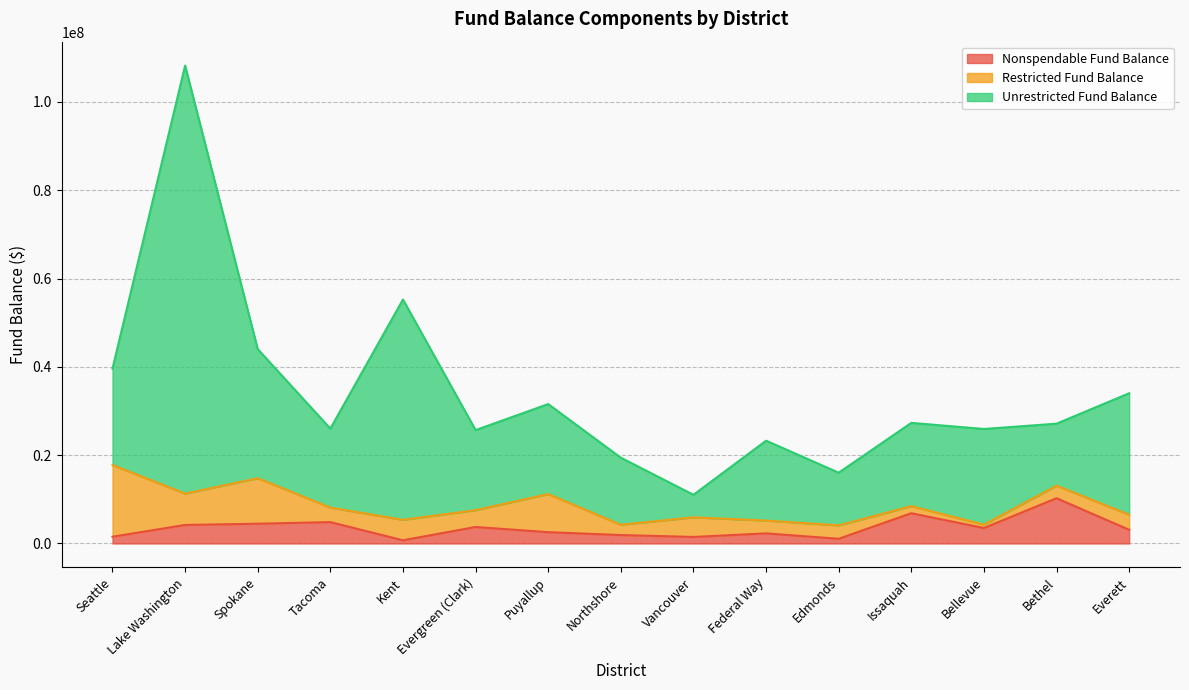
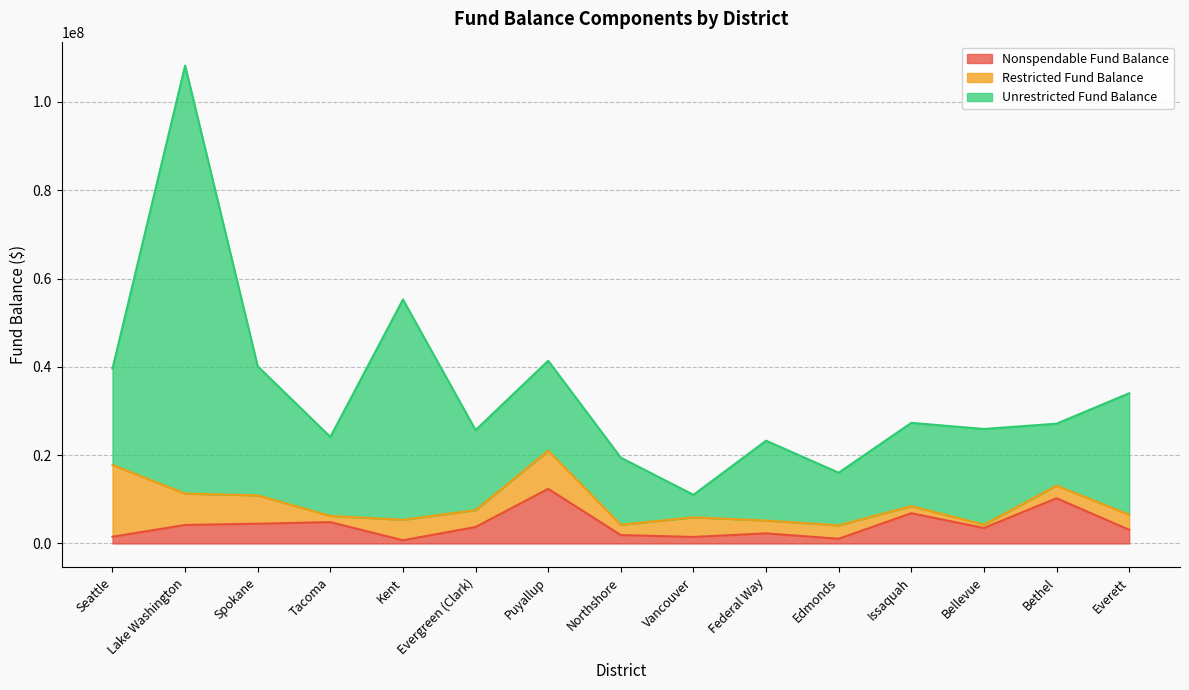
Restricted Fund Balance, Spokane: 10000000 -> 6000000
Restricted Fund Balance, Tacoma: 3000000 -> 1000000
Nonspendable Fund Balance, Puyallup: 3000000 -> 12000000
